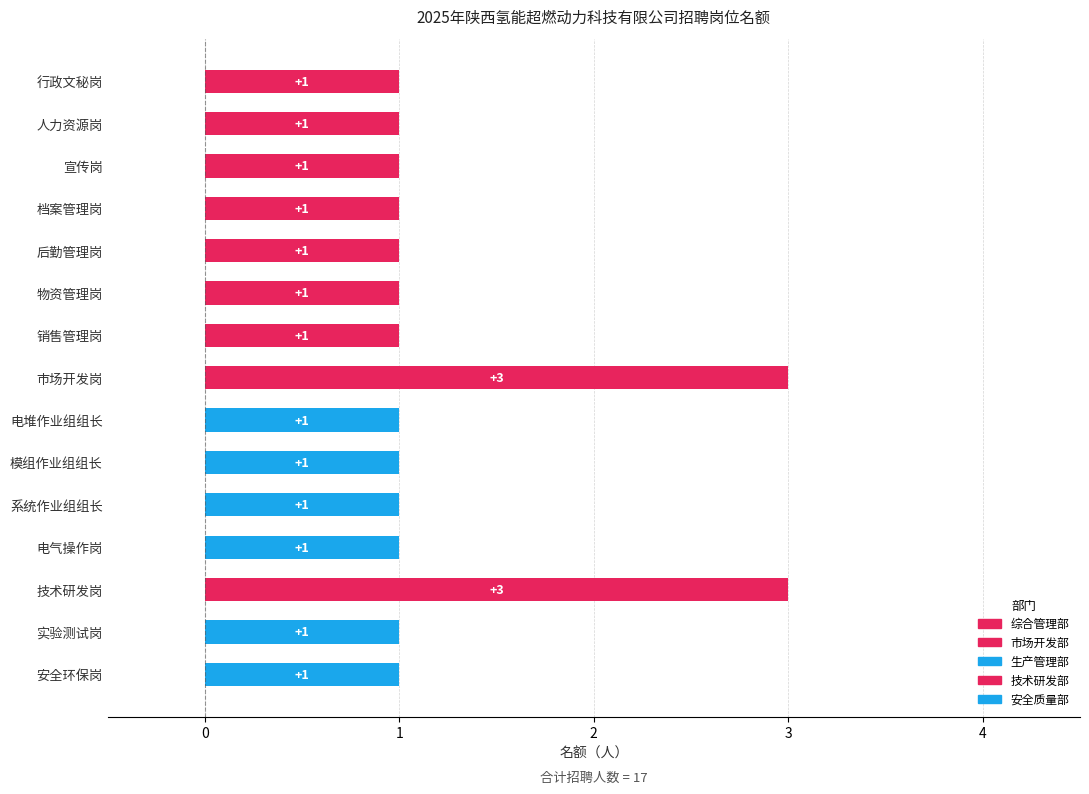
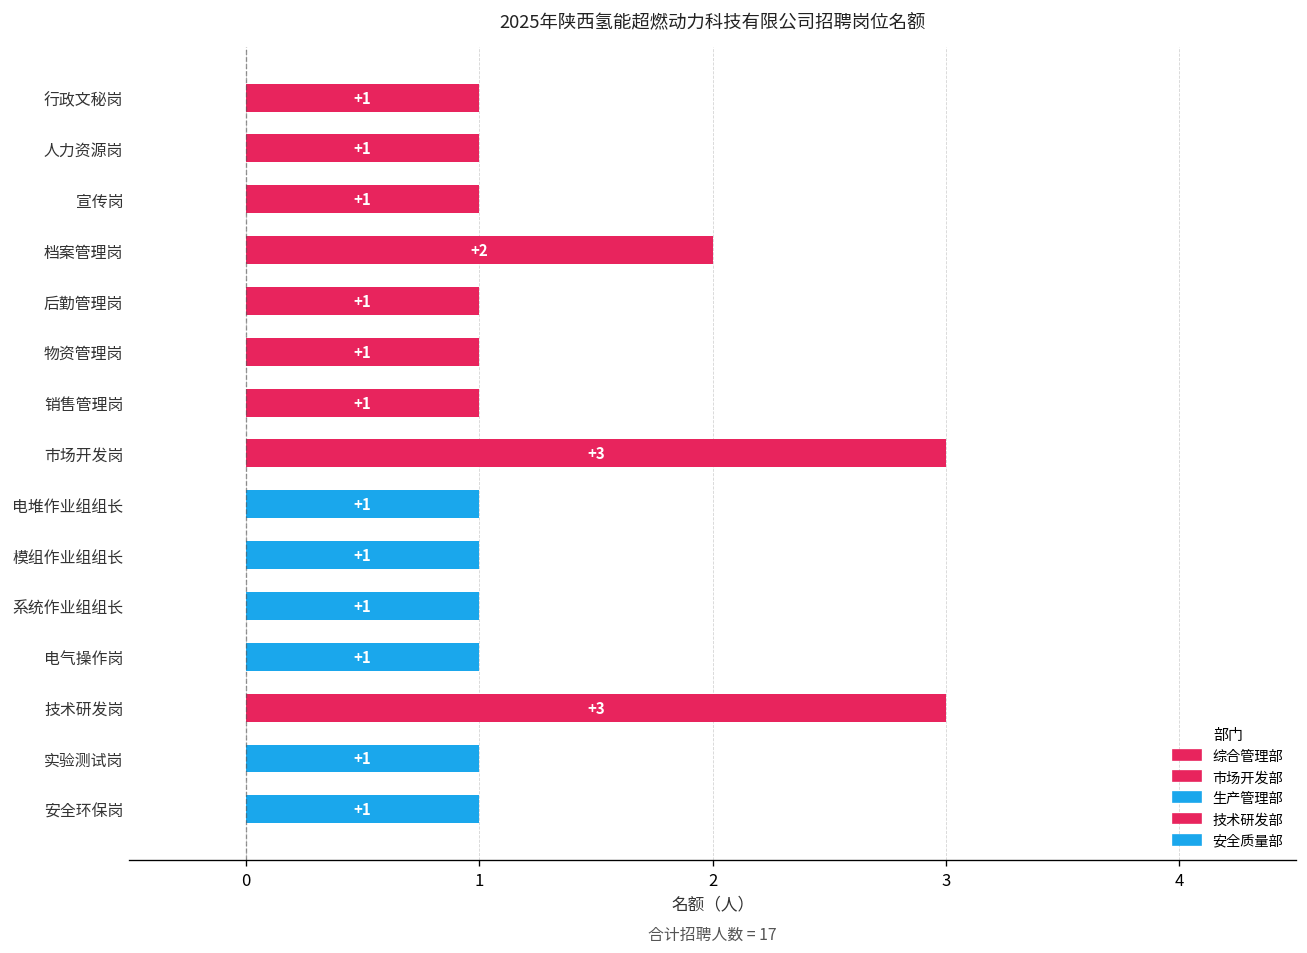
档案管理岗: +1 -> +2
